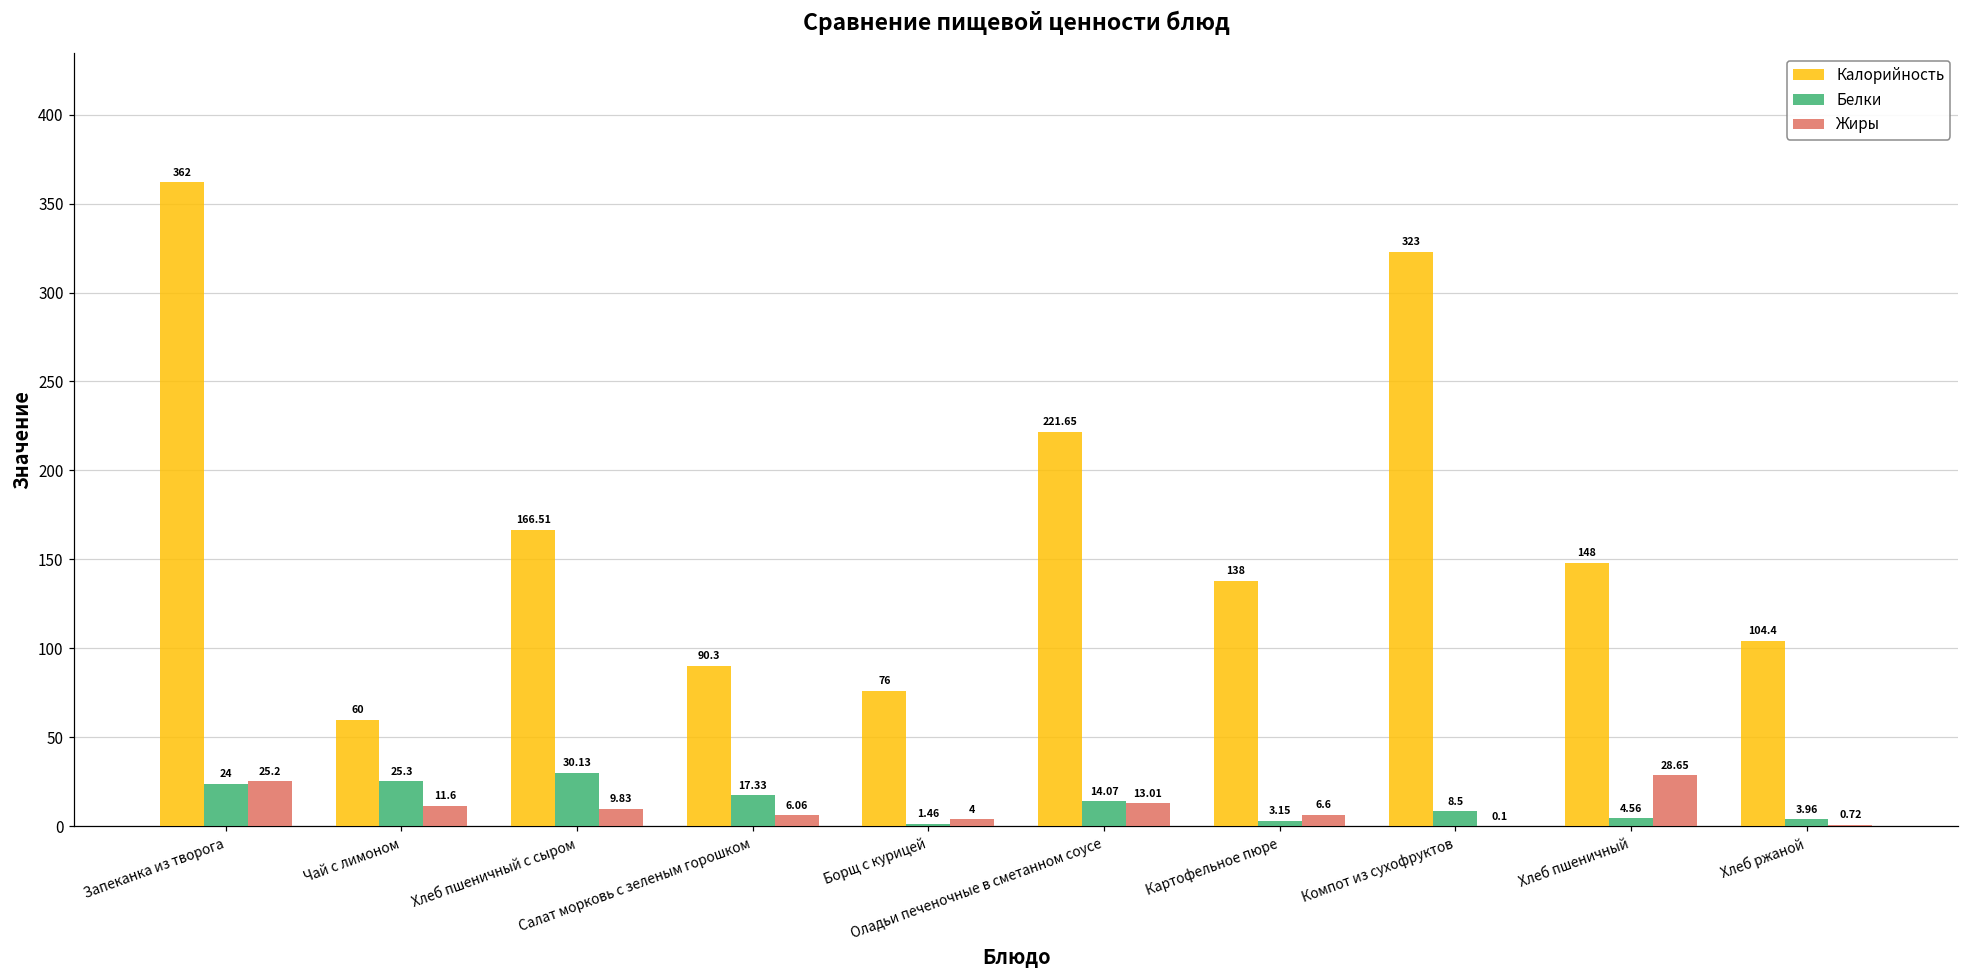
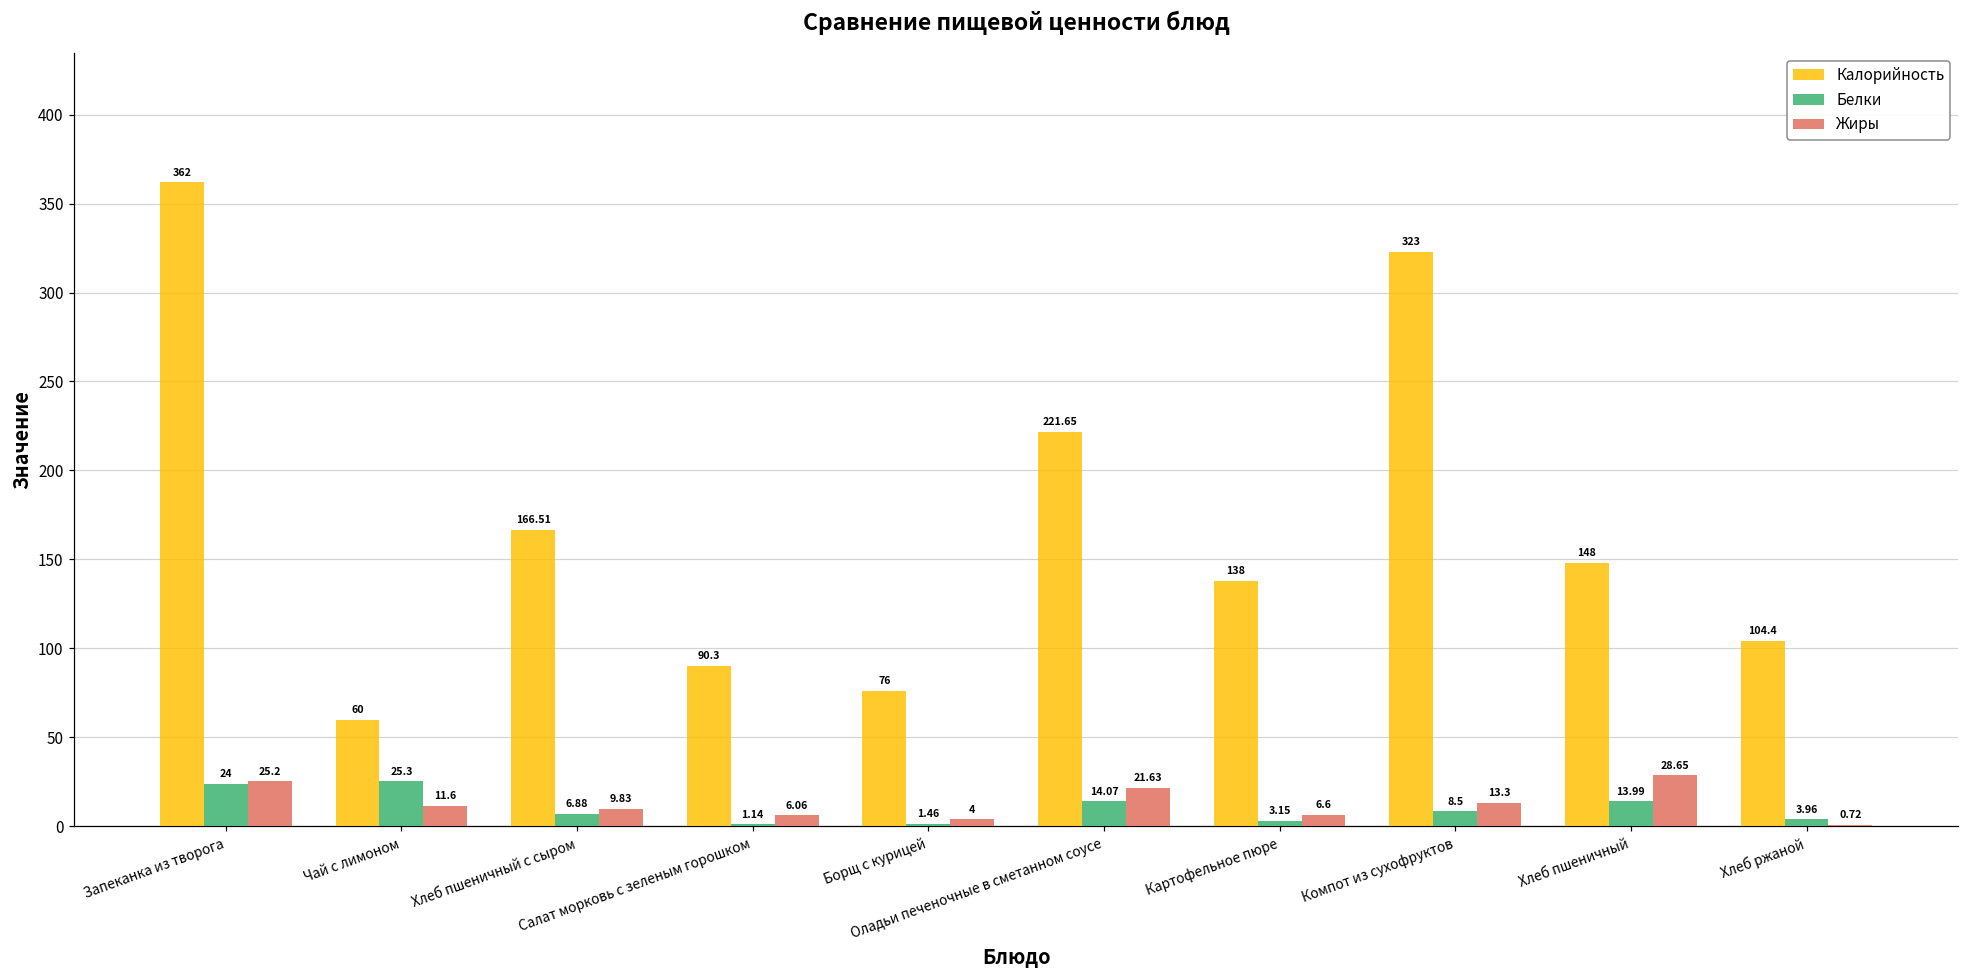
Белки, Хлеб пшеничный с сыром: 30.13 -> 6.88
Белки, Салат морковь с зеленым горошком: 17.33 -> 1.14
Жиры, Оладьи печеночные в сметанном соусе: 13.01 -> 21.63
Жиры, Компот из сухофруктов: 0.1 -> 13.3
Белки, Хлеб пшеничный: 4.56 -> 13.99
